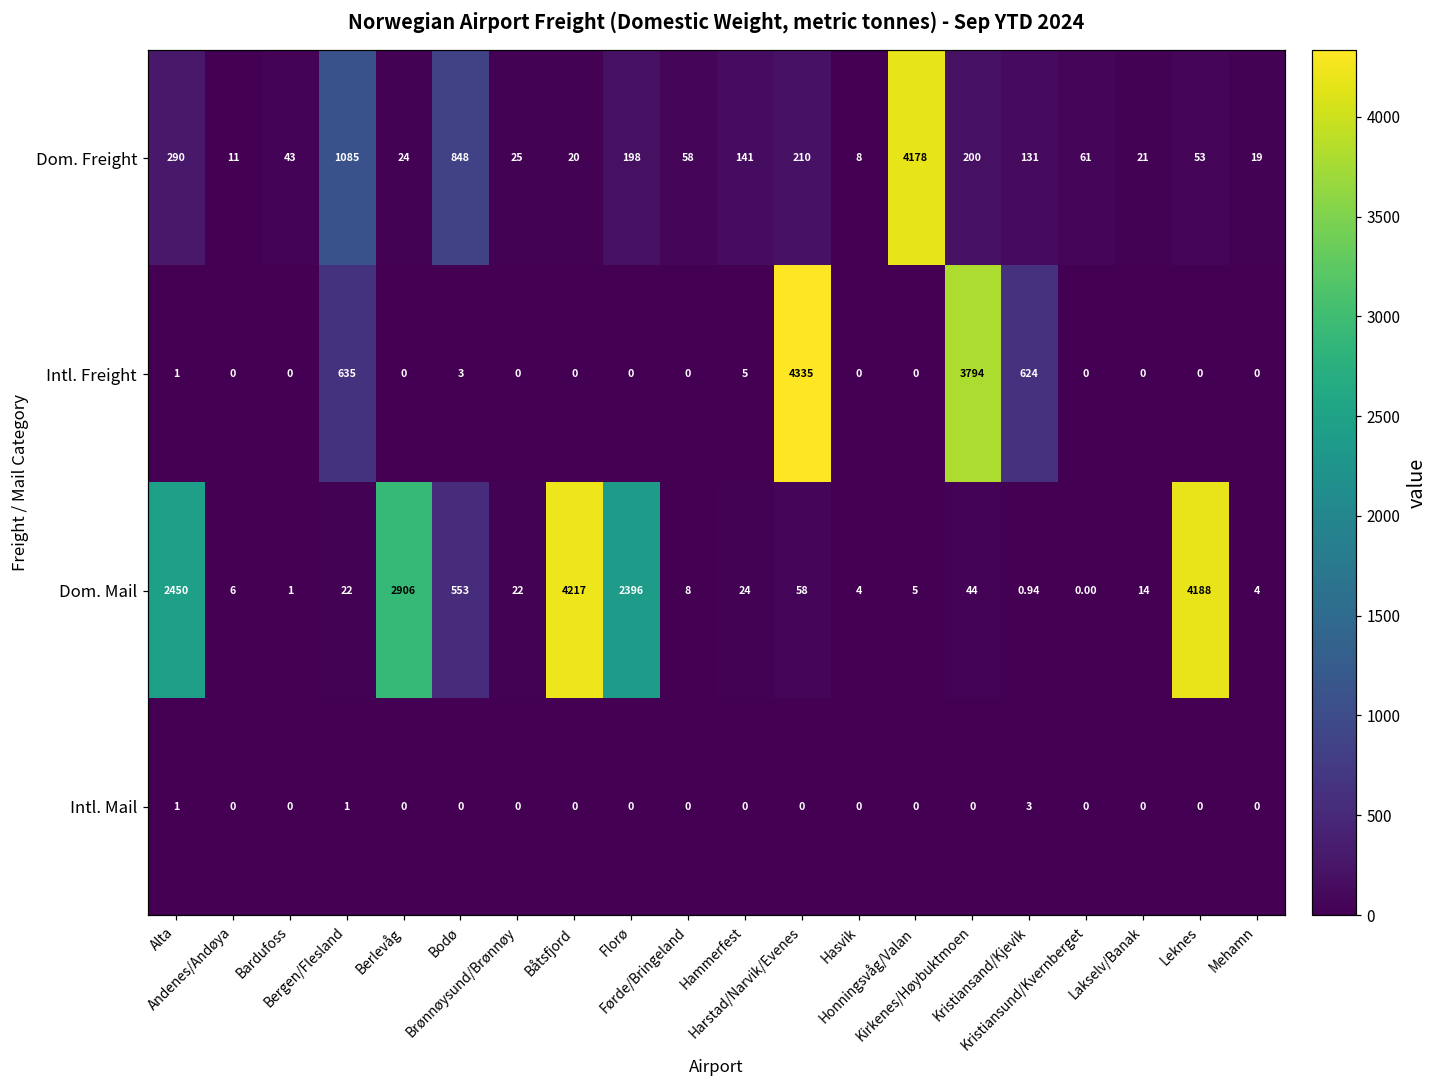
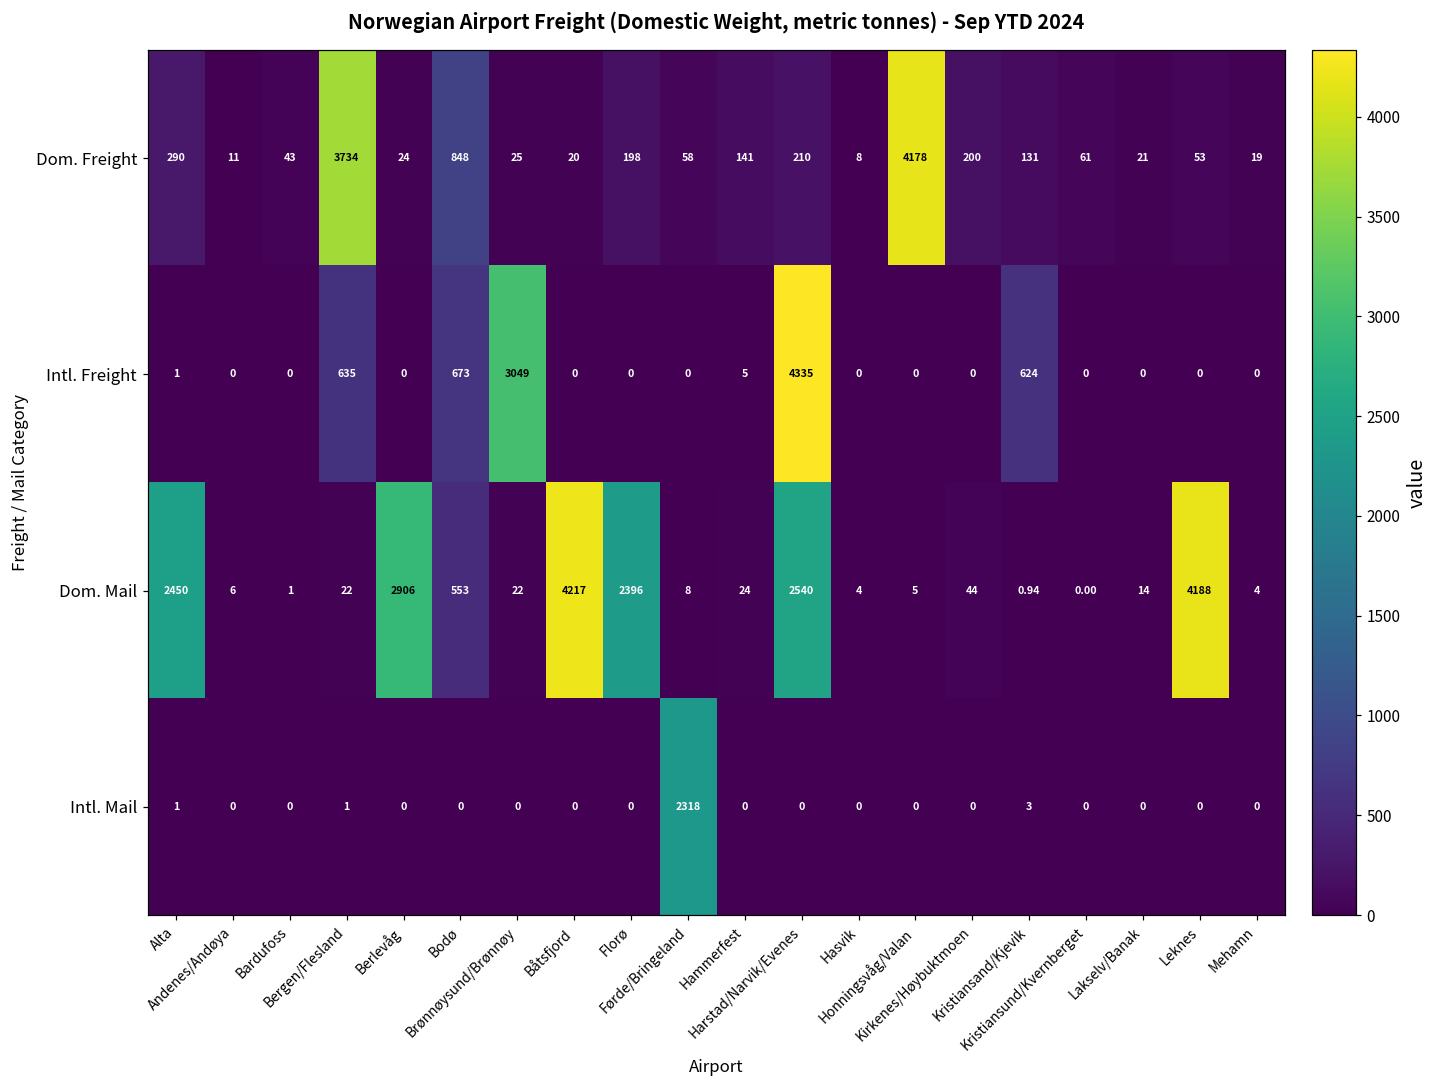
Dom. Freight, Bergen/Flesland: 1085 -> 3734
Intl. Freight, Bodø: 3 -> 673
Intl. Freight, Brønnøysund/Brønnøy: 0 -> 3049
Intl. Freight, Kirkenes/Høybuktmoen: 3794 -> 0
Dom. Mail, Harstad/Narvik/Evenes: 58 -> 2540
Intl. Mail, Førde/Bringeland: 0 -> 2318
